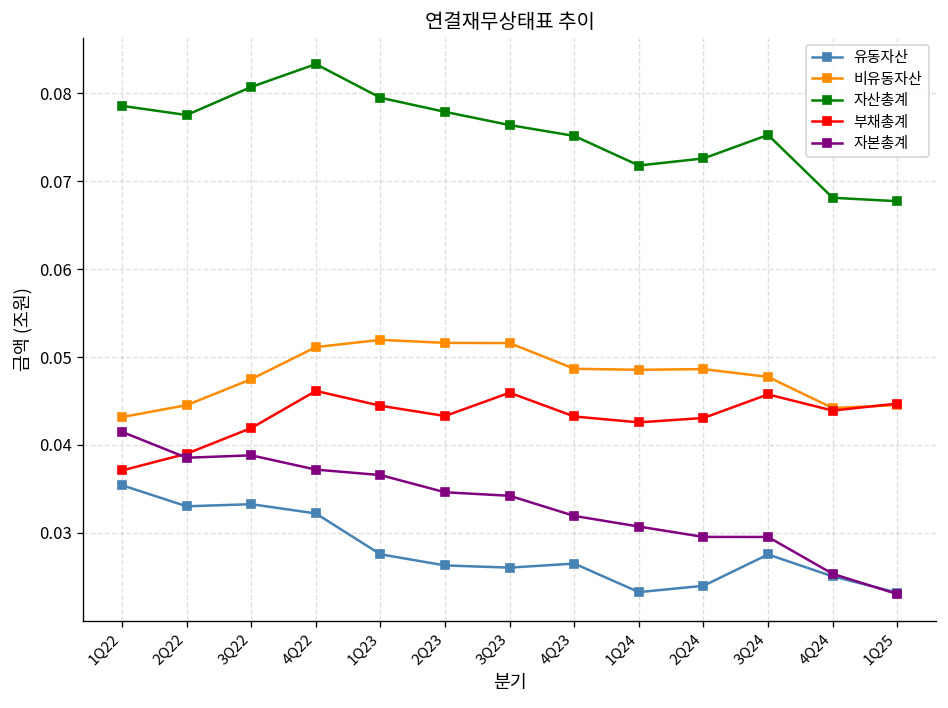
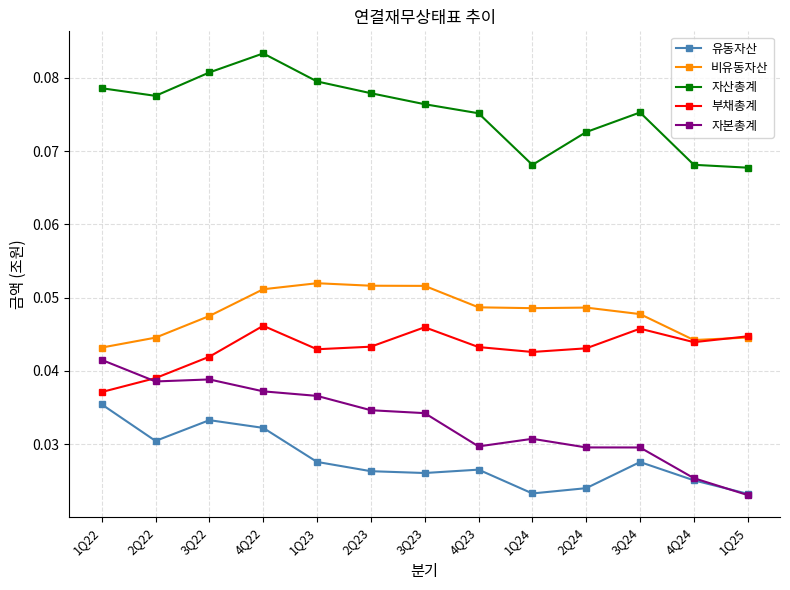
유동자산, 2Q22: 0.033 -> 0.030
부채총계, 1Q23: 0.044 -> 0.043
자본총계, 4Q23: 0.032 -> 0.030
자산총계, 1Q24: 0.072 -> 0.068
